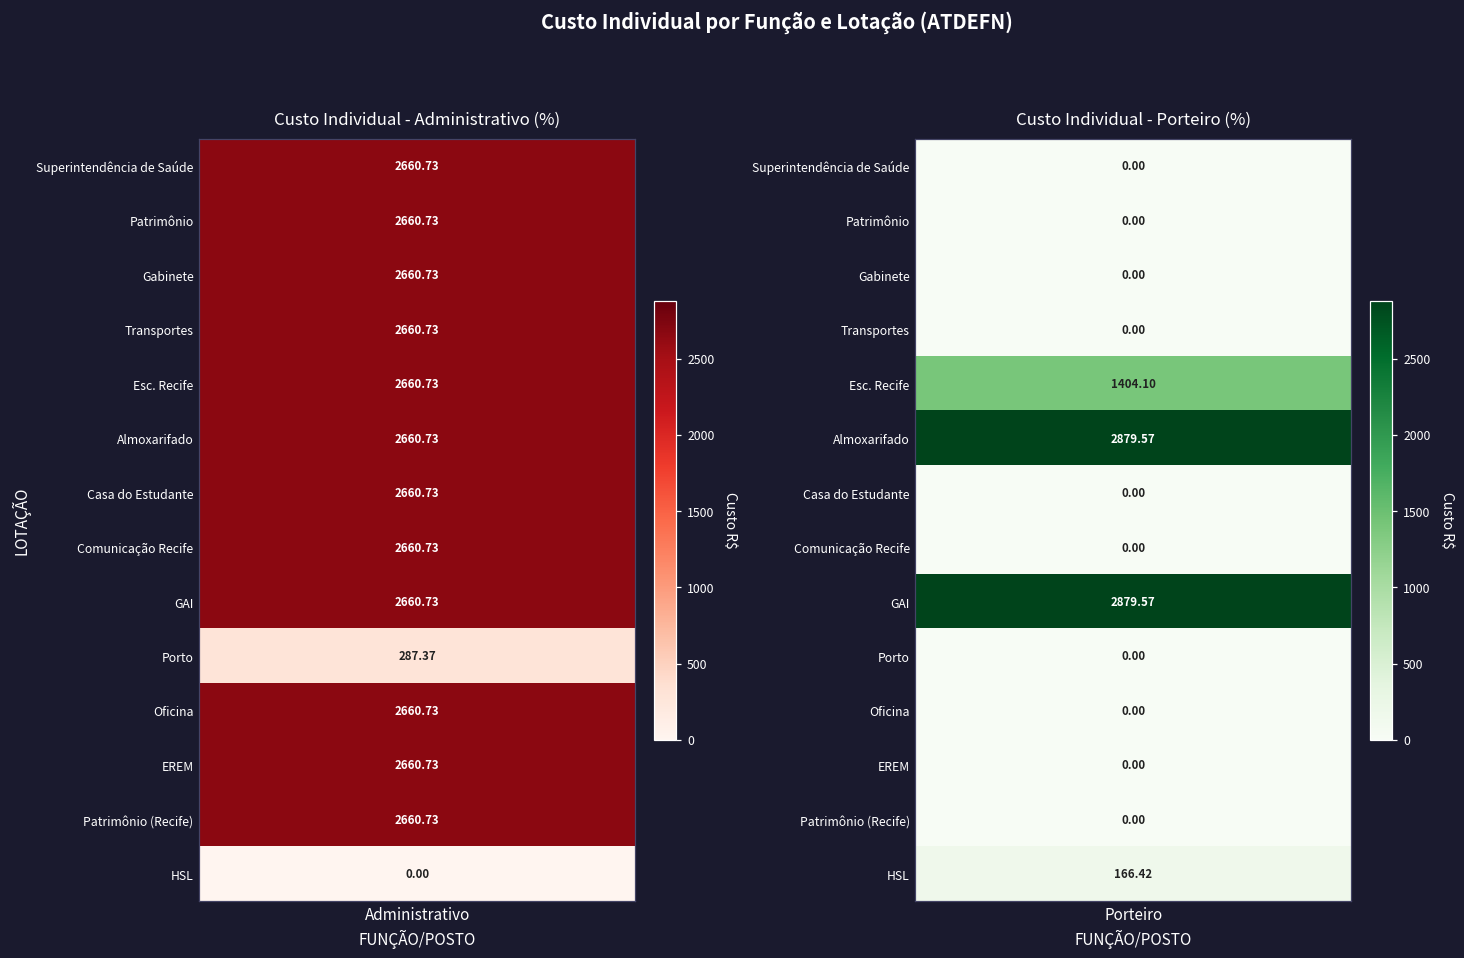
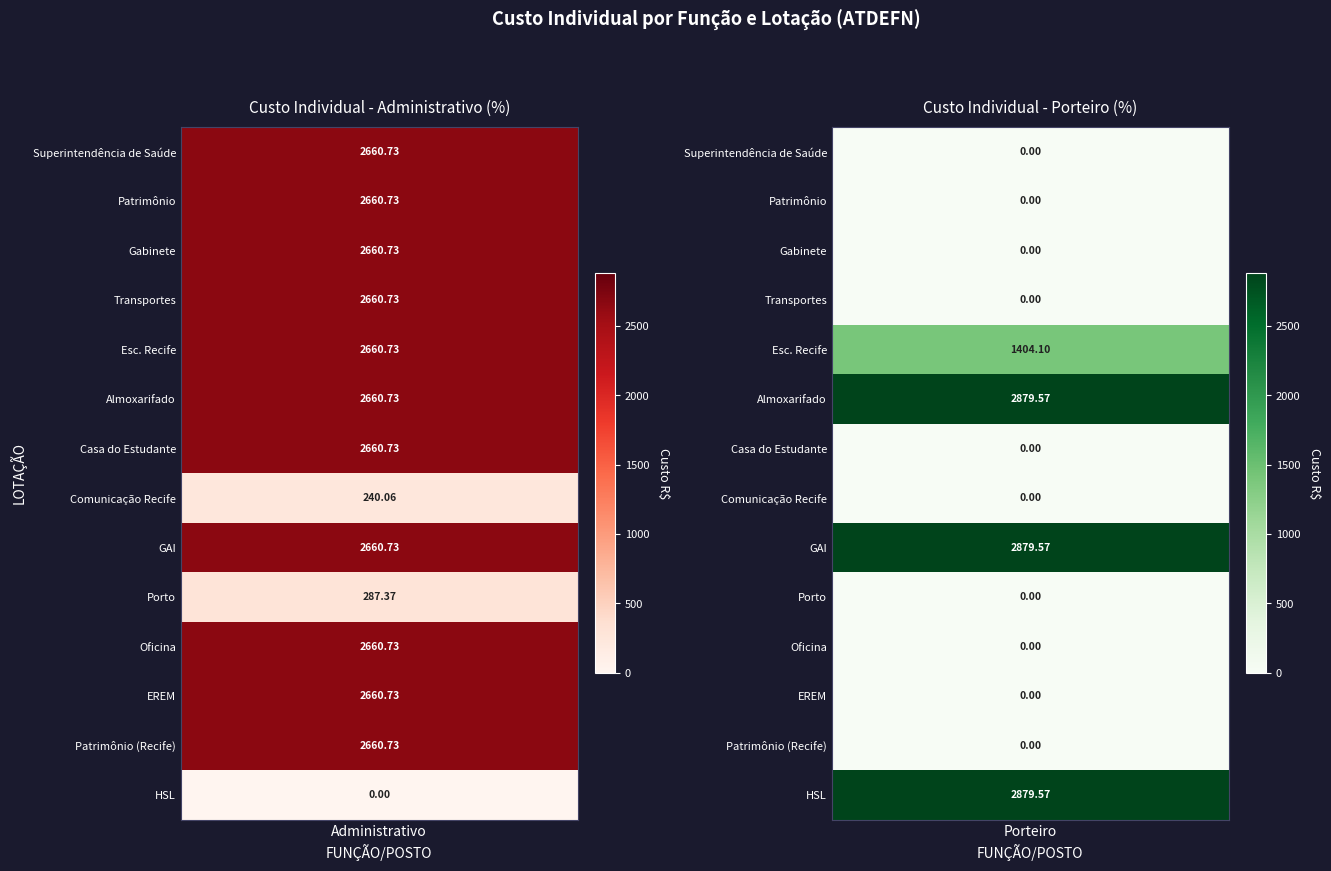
Custo Individual - Administrativo (%), Comunicação Recife, Administrativo: 2660.73 -> 240.06
Custo Individual - Porteiro (%), HSL, Porteiro: 166.42 -> 2879.57
